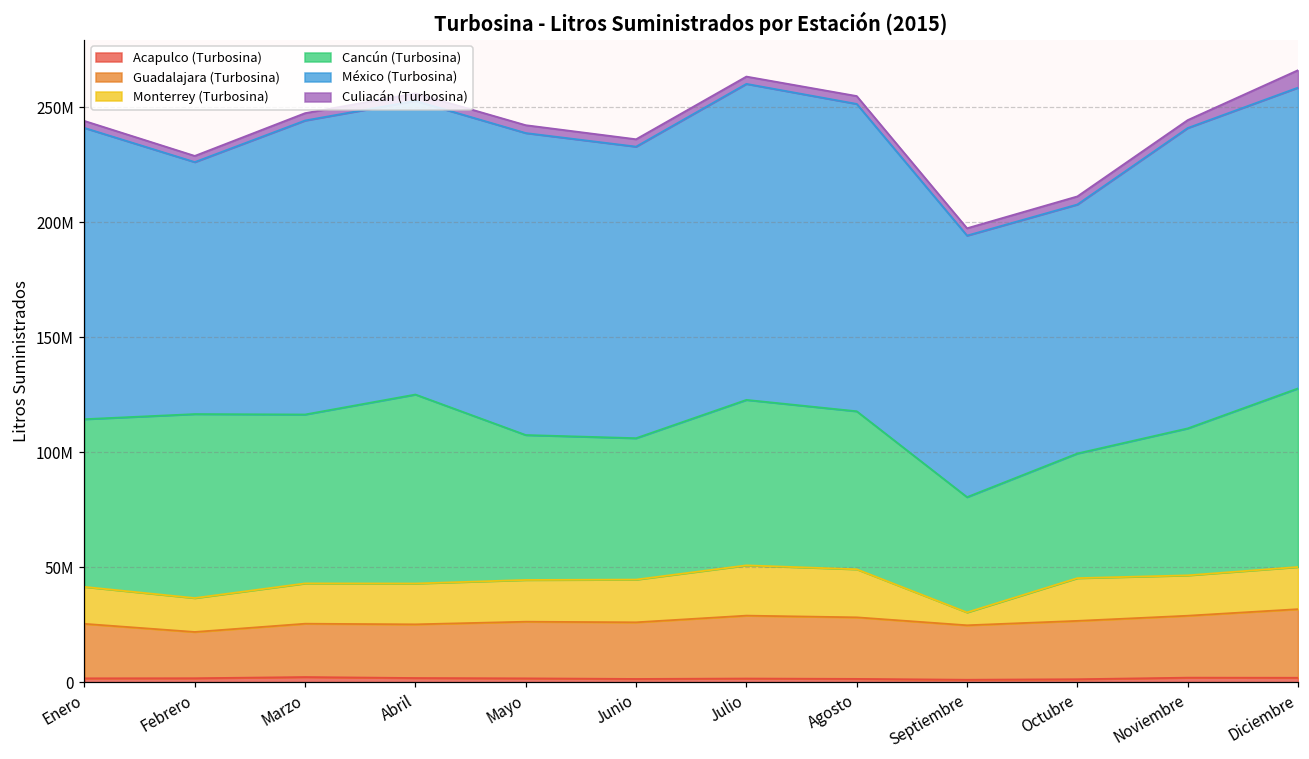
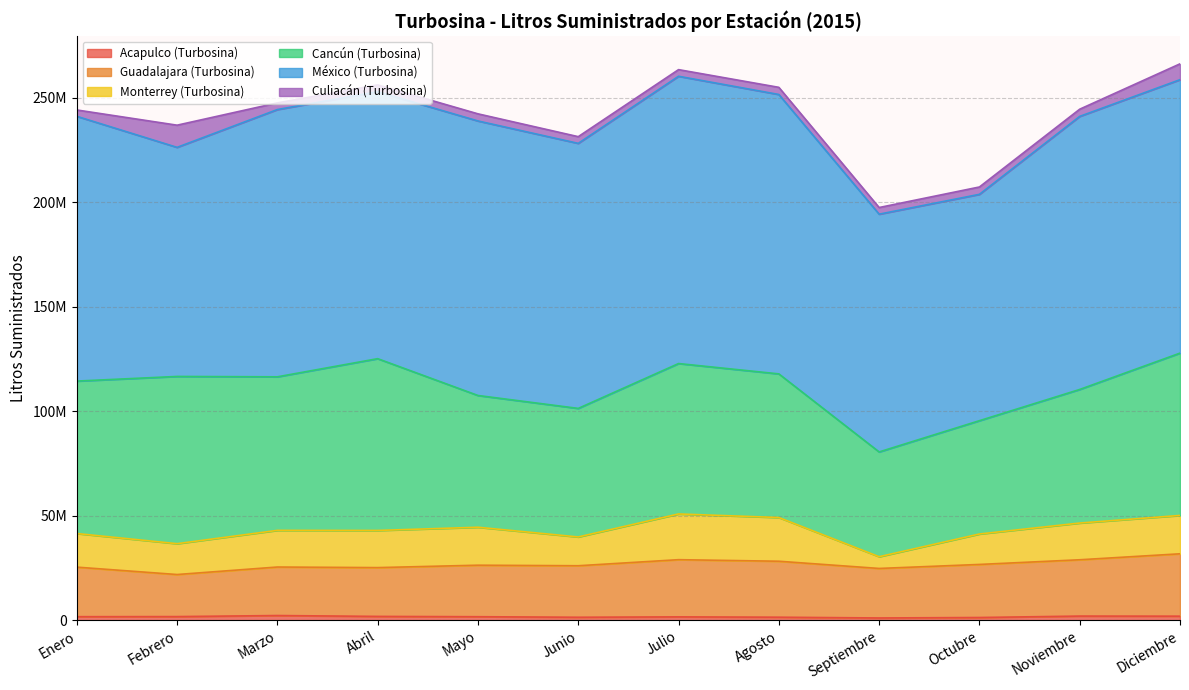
Culiacán (Turbosina), Febrero: 3000000 -> 11000000
Monterrey (Turbosina), Junio: 19000000 -> 14000000
Monterrey (Turbosina), Octubre: 19000000 -> 15000000
